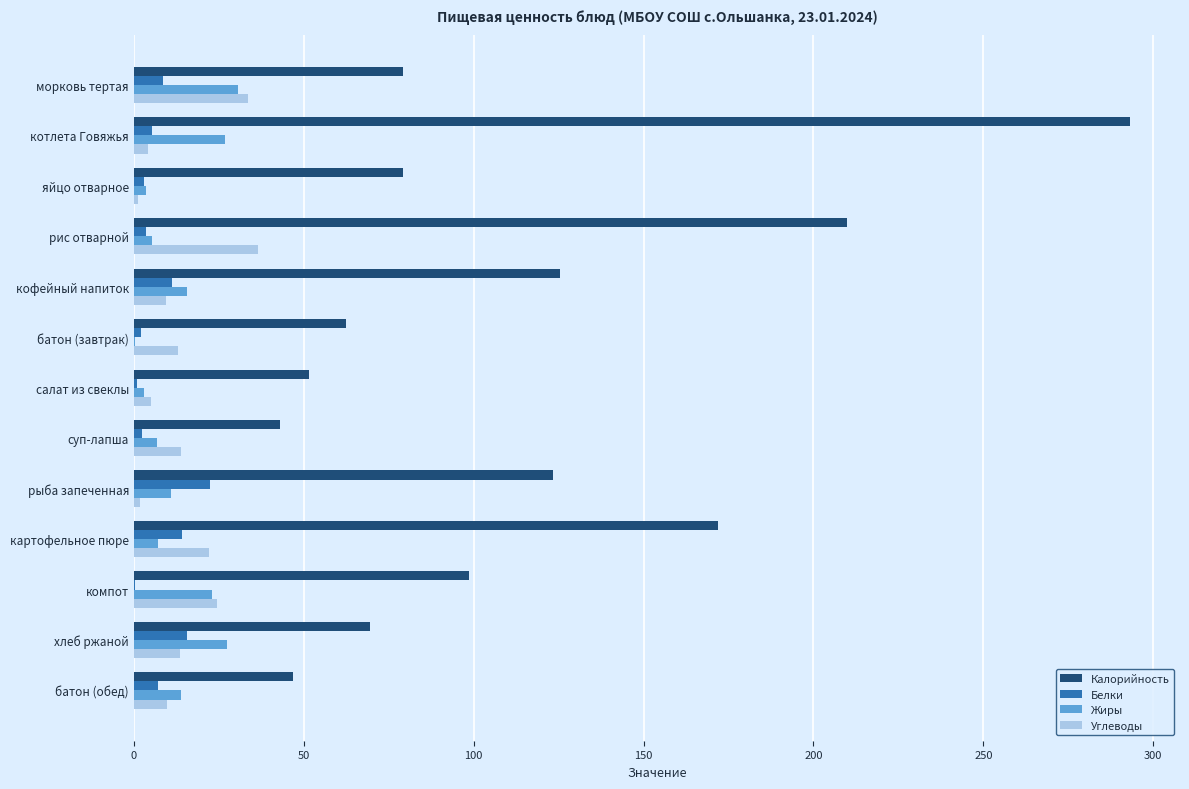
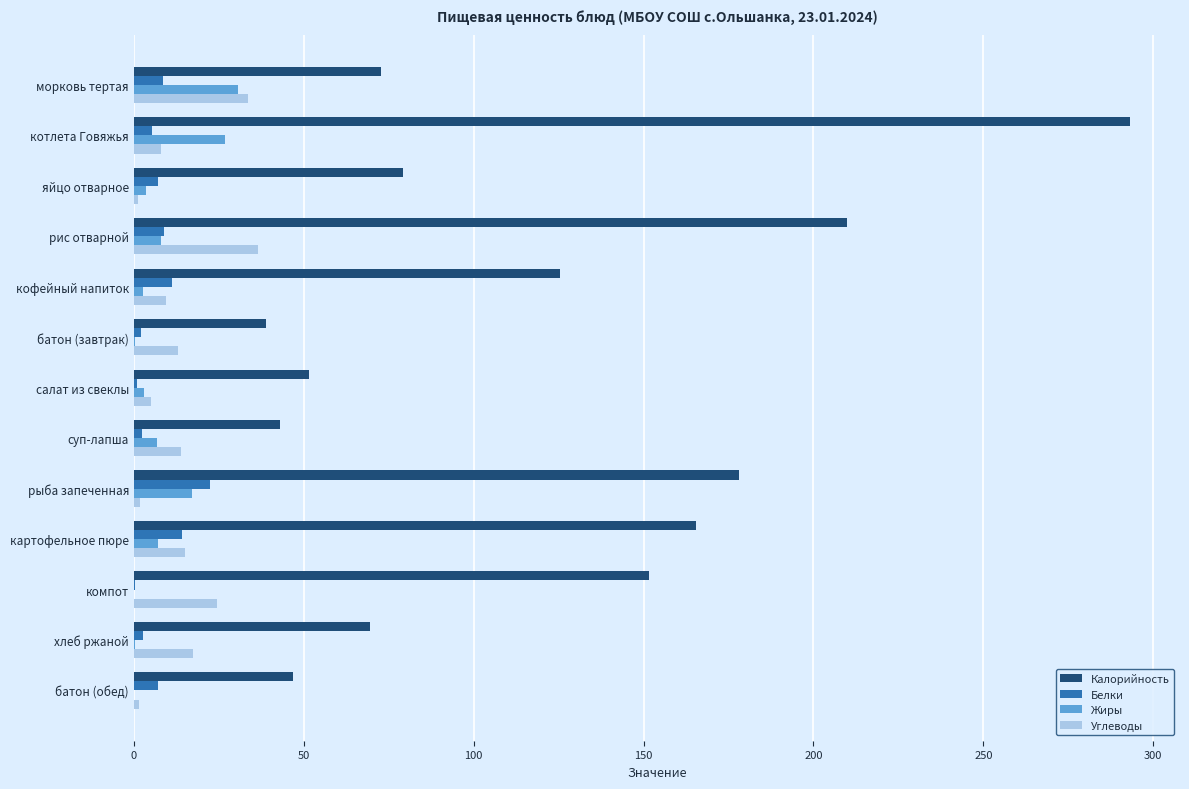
Калорийность, морковь тертая: 79 -> 73
Углеводы, котлета Говяжья: 4 -> 8
Белки, яйцо отварное: 3 -> 7
Белки, рис отварной: 4 -> 9
Жиры, рис отварной: 5 -> 8
Жиры, кофейный напиток: 16 -> 3
Калорийность, батон (завтрак): 63 -> 39
Калорийность, рыба запеченная: 124 -> 178
Жиры, рыба запеченная: 11 -> 17
Калорийность, картофельное пюре: 172 -> 166
Углеводы, картофельное пюре: 22 -> 15
Калорийность, компот: 99 -> 152
Жиры, компот: 23 -> 0
Белки, хлеб ржаной: 16 -> 3
Жиры, хлеб ржаной: 27 -> 0
Углеводы, хлеб ржаной: 14 -> 17
Жиры, батон (обед): 14 -> 0
Углеводы, батон (обед): 10 -> 2
